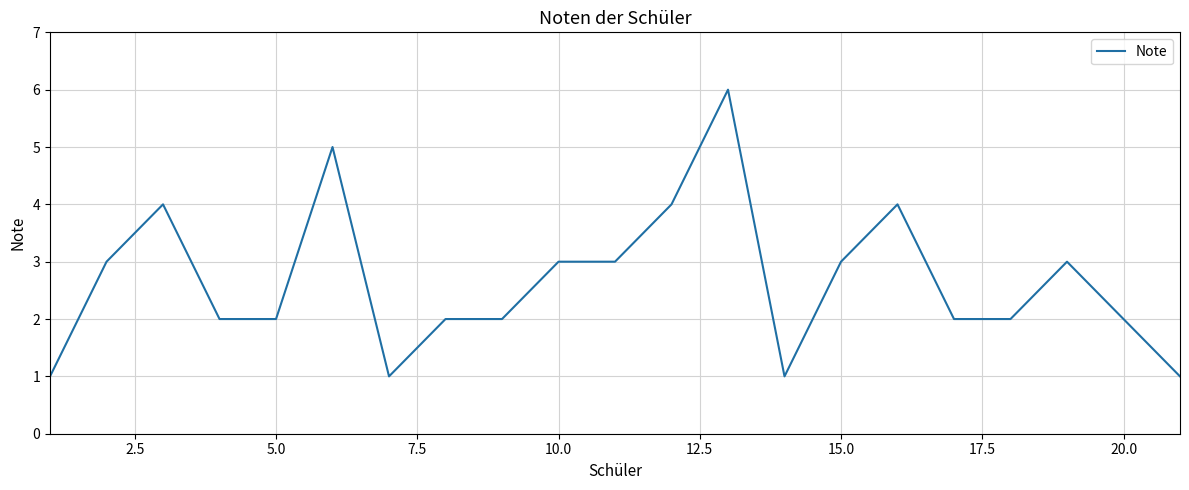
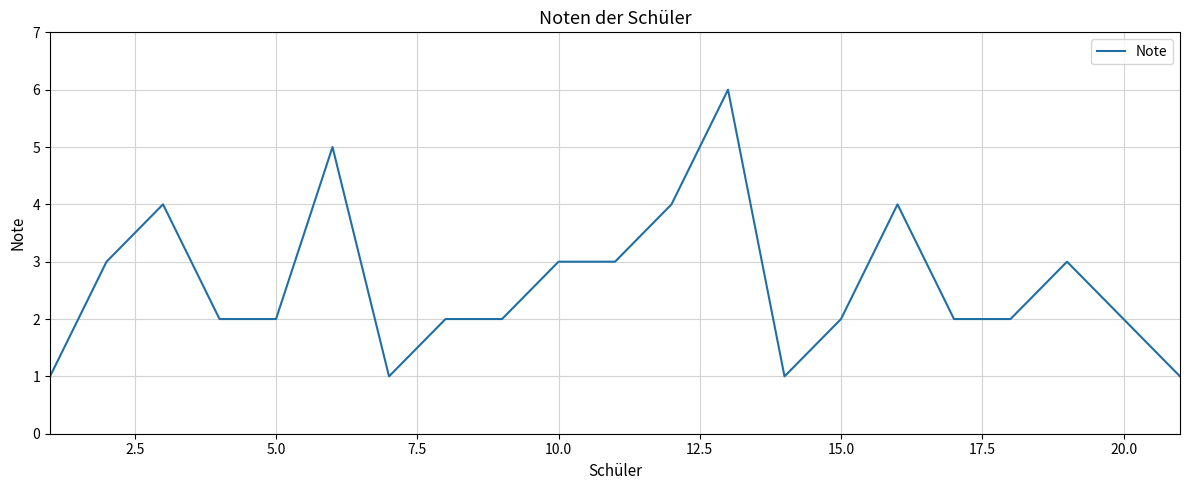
15.0: 3 -> 2
